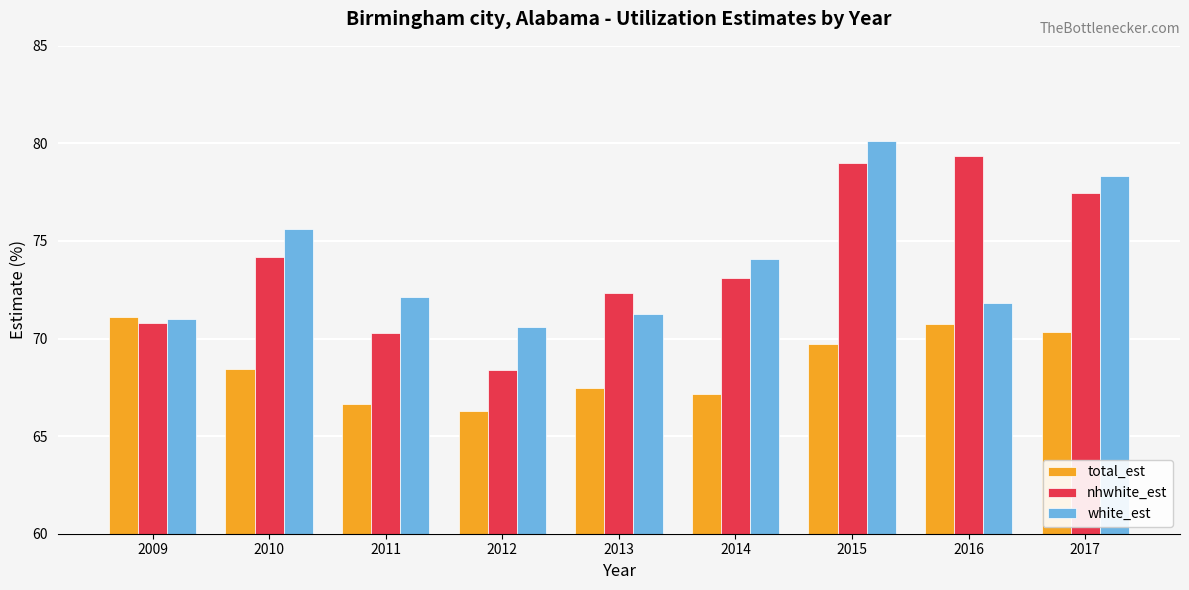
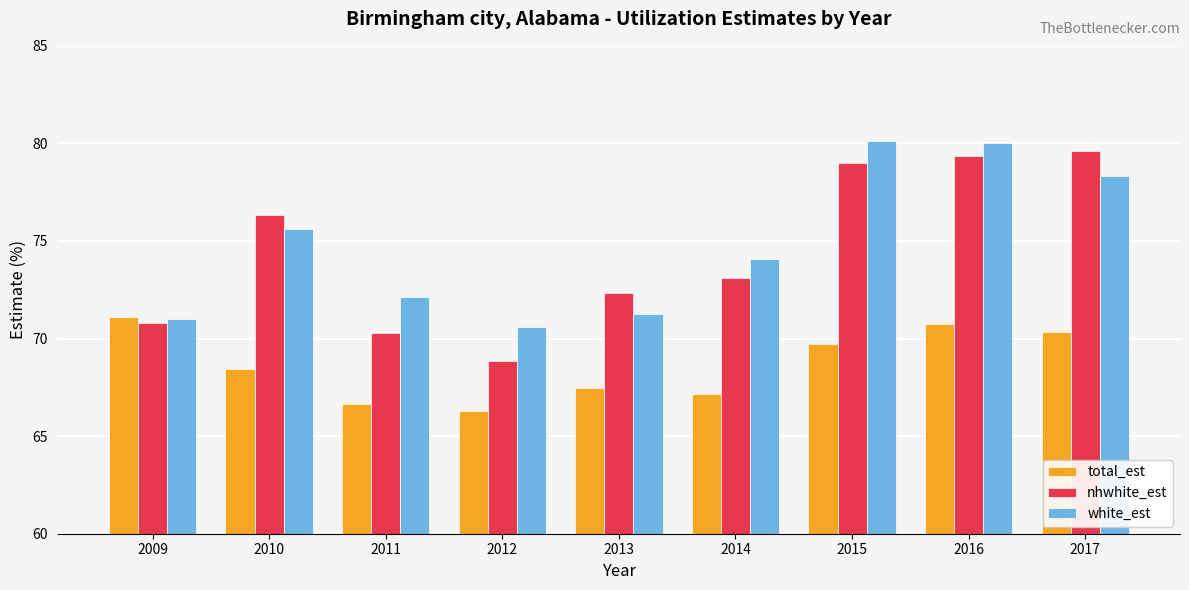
nhwhite_est, 2010: 74.2 -> 76.4
nhwhite_est, 2012: 68.4 -> 68.8
white_est, 2016: 71.8 -> 80.0
nhwhite_est, 2017: 77.5 -> 79.6
